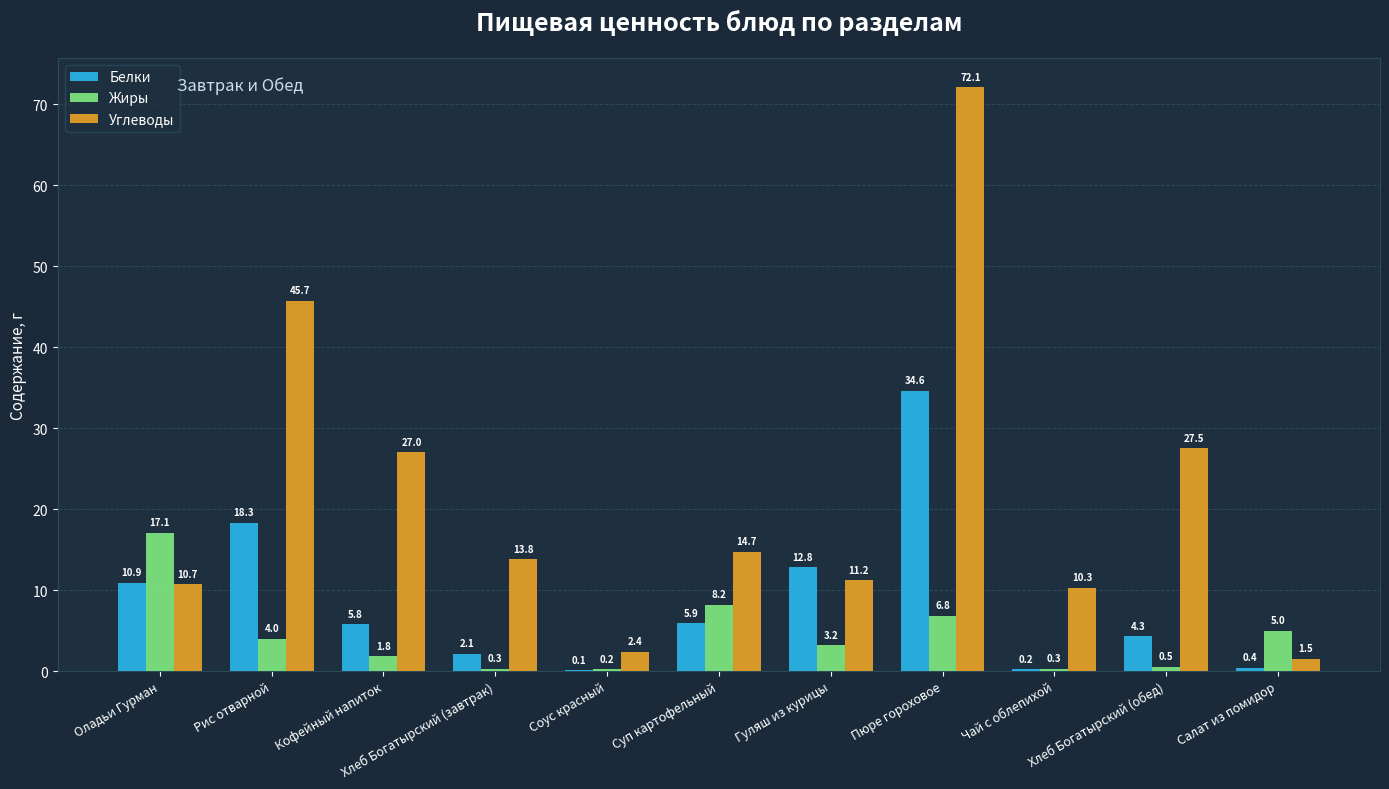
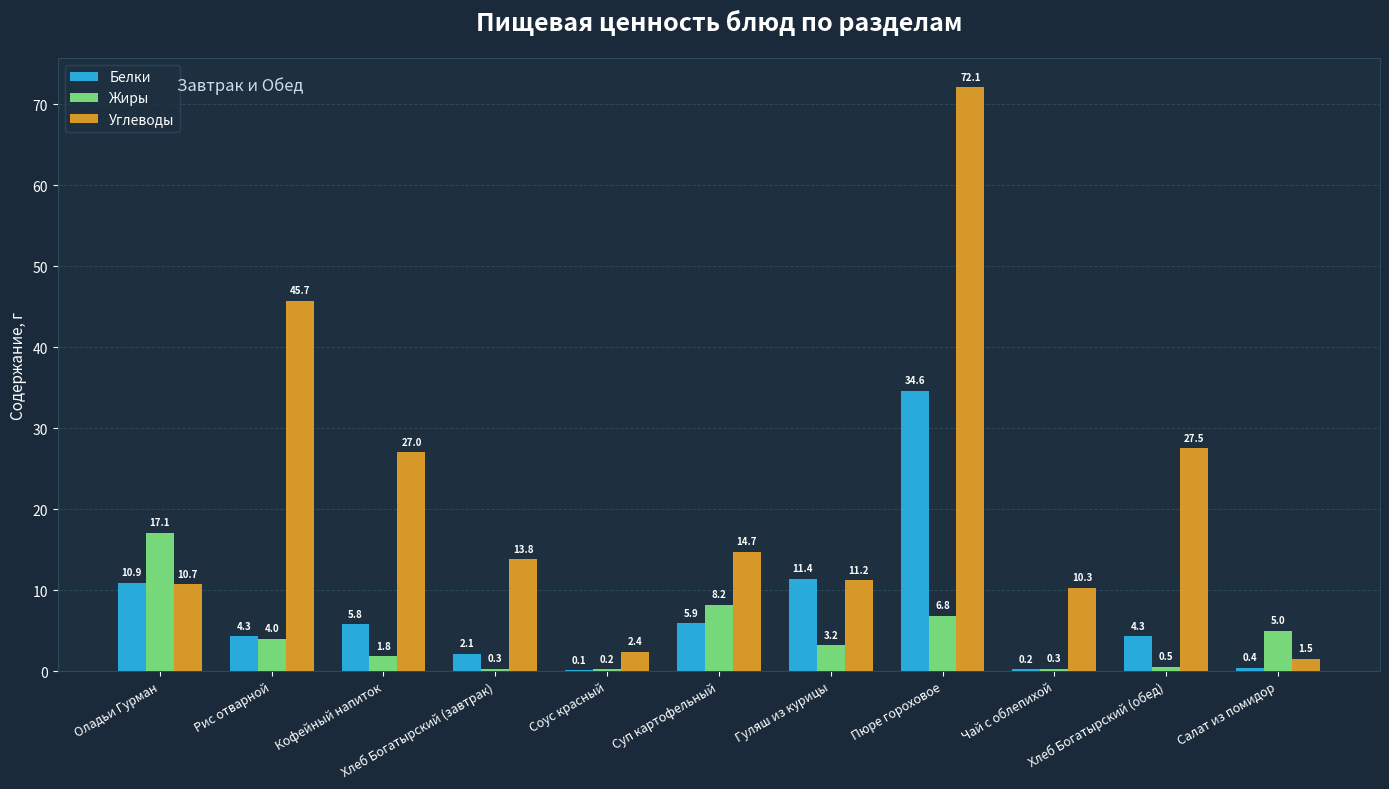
Белки, Рис отварной: 18.3 -> 4.3
Белки, Гуляш из курицы: 12.8 -> 11.4
